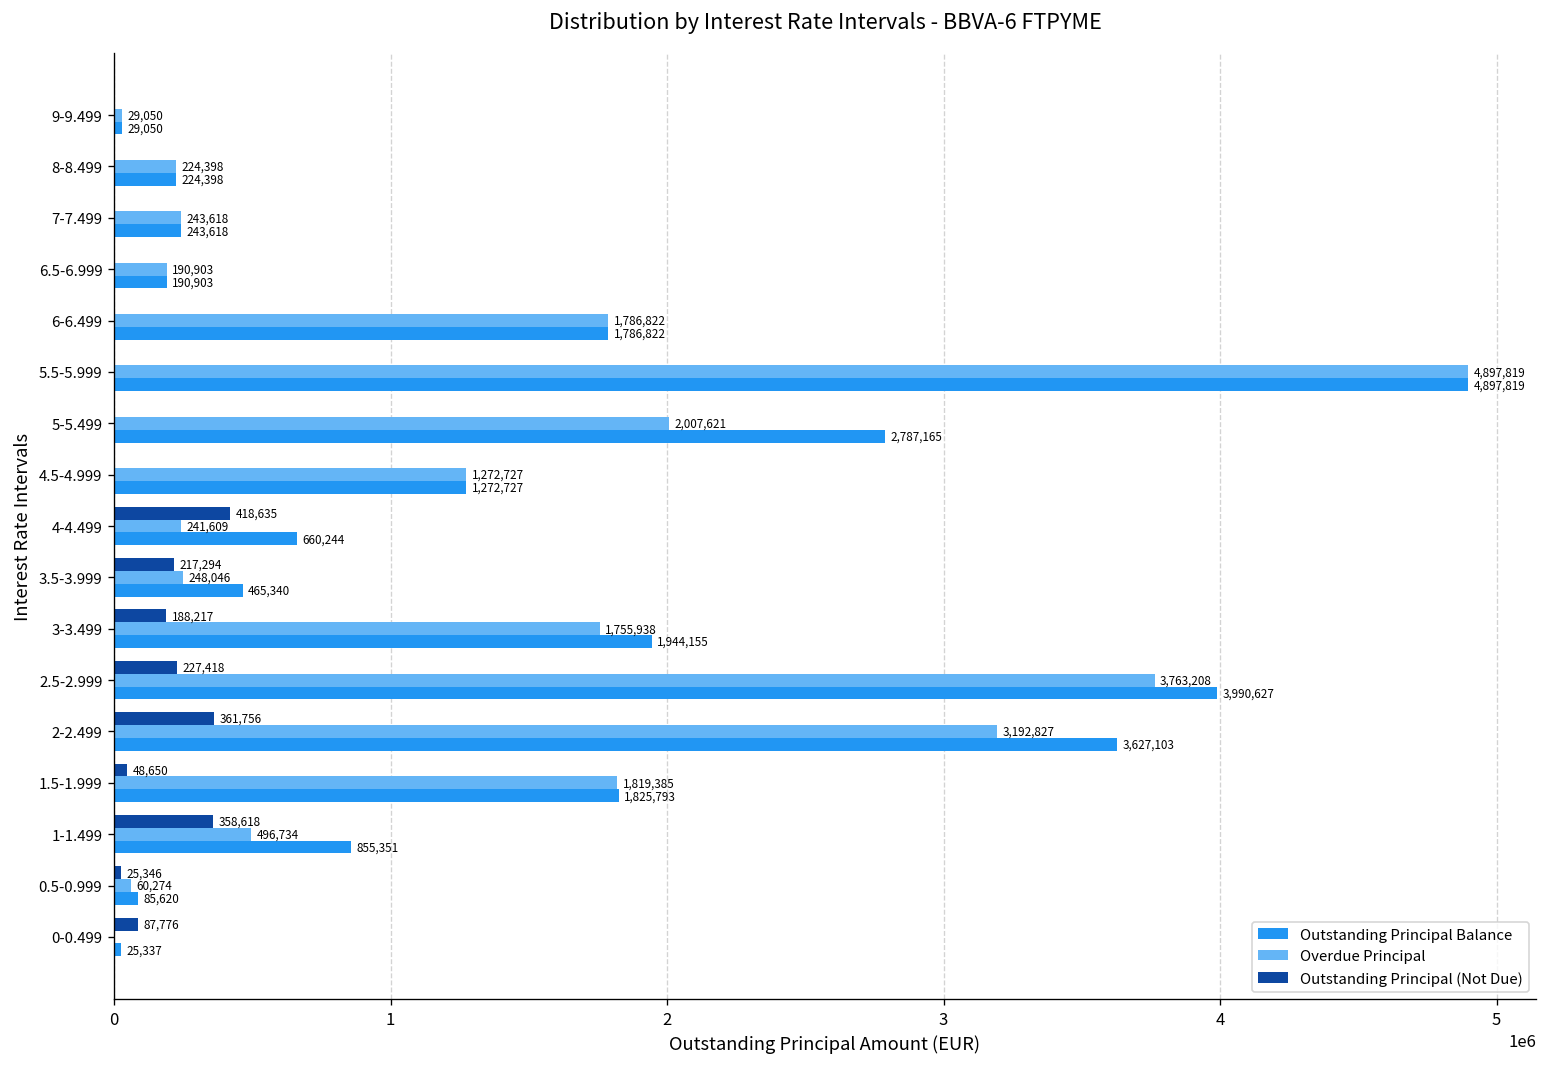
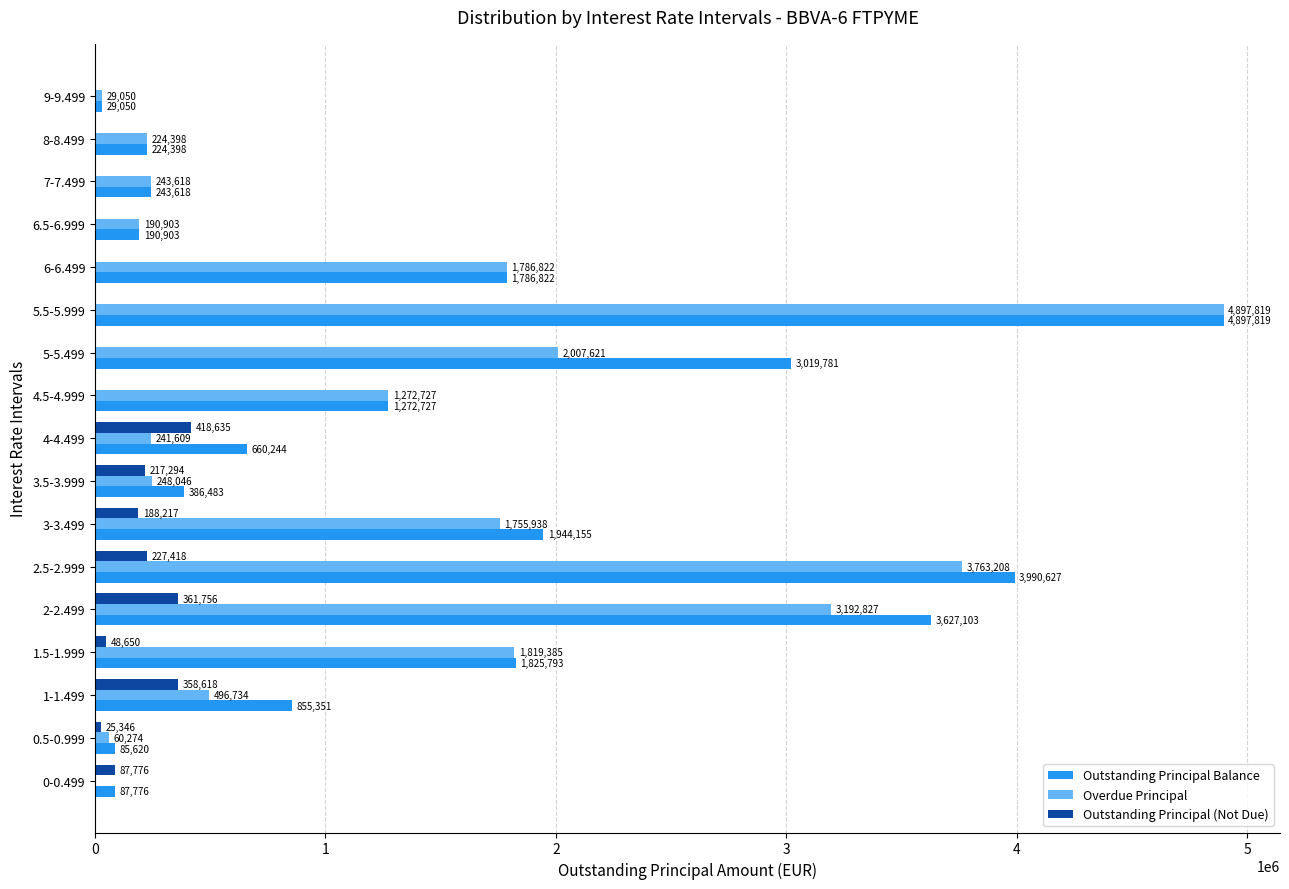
Outstanding Principal Balance, 5-5.499: 2,787,165 -> 3,019,781
Outstanding Principal Balance, 3.5-3.999: 465,340 -> 386,483
Outstanding Principal Balance, 0-0.499: 25,337 -> 87,776
